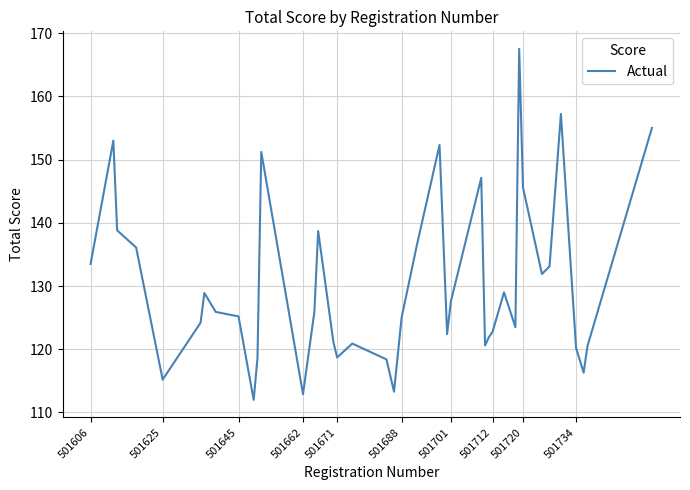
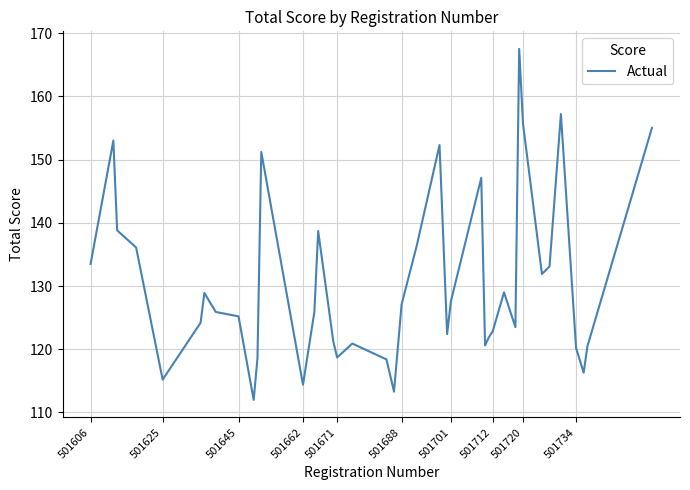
501662: 113 -> 114
501688: 125 -> 127
501720: 146 -> 156
